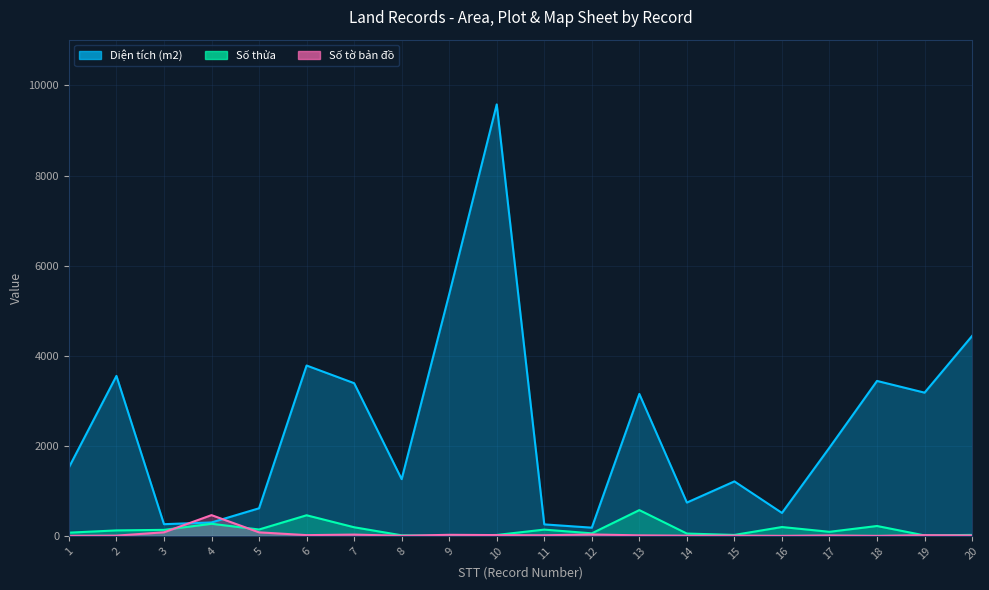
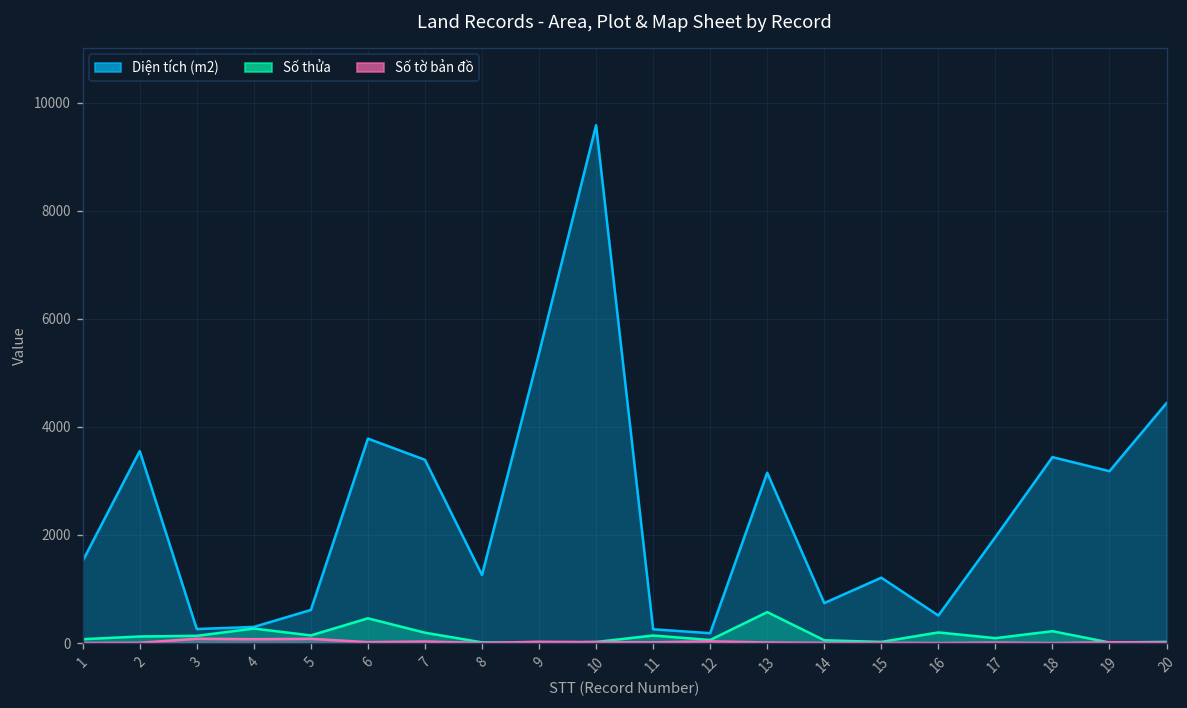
Số tờ bản đồ, 4: 500 -> 100
